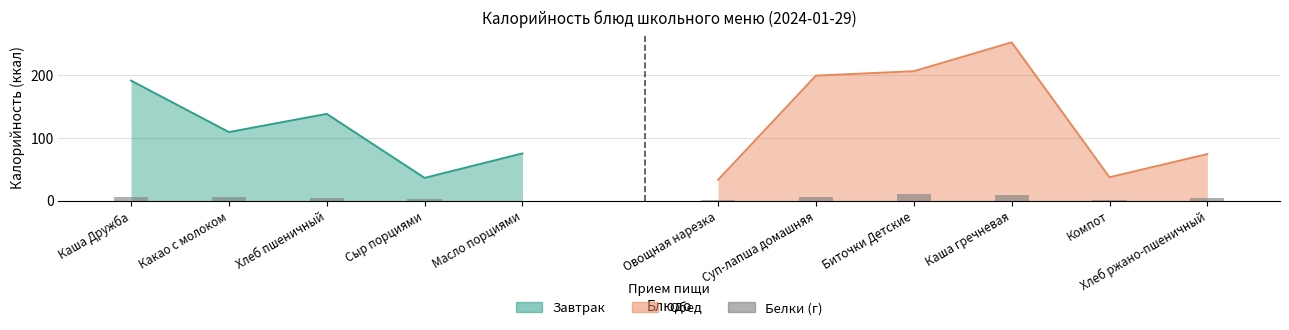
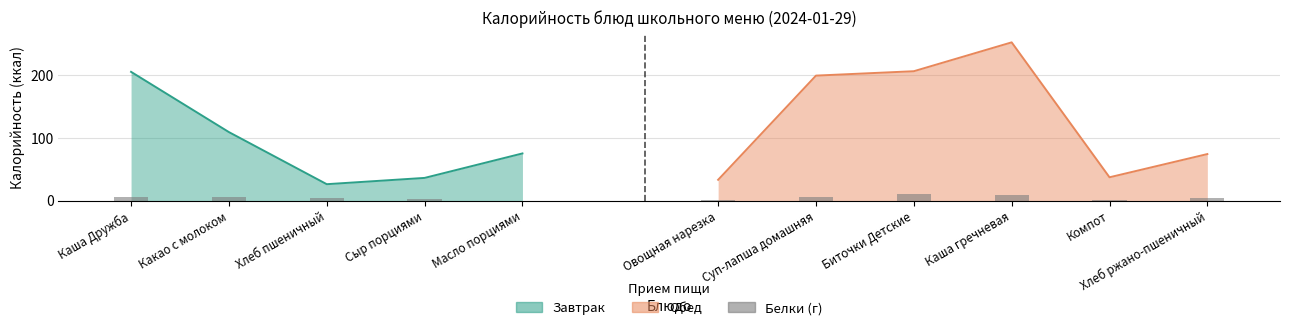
Завтрак, Каша Дружба: 190 -> 210
Завтрак, Хлеб пшеничный: 140 -> 30
